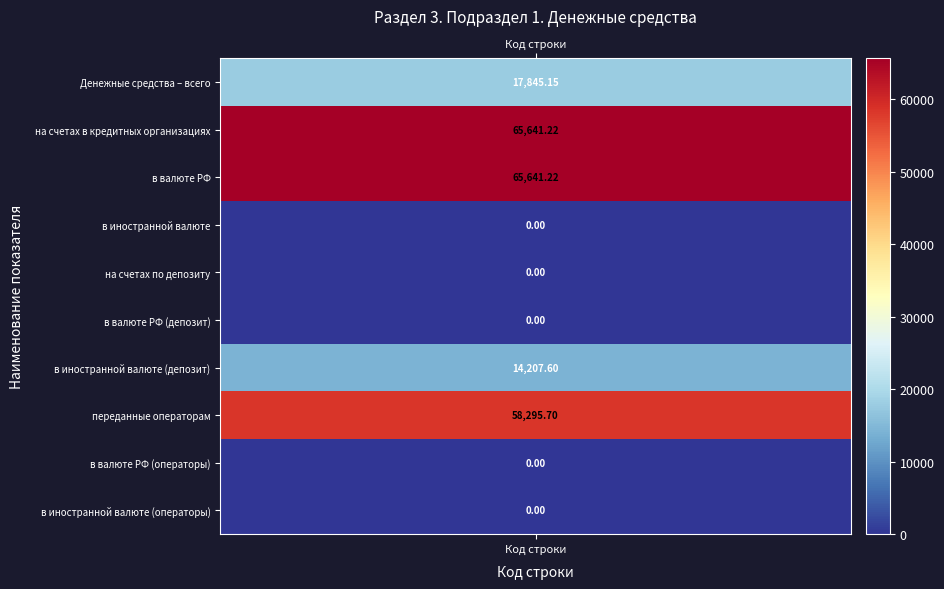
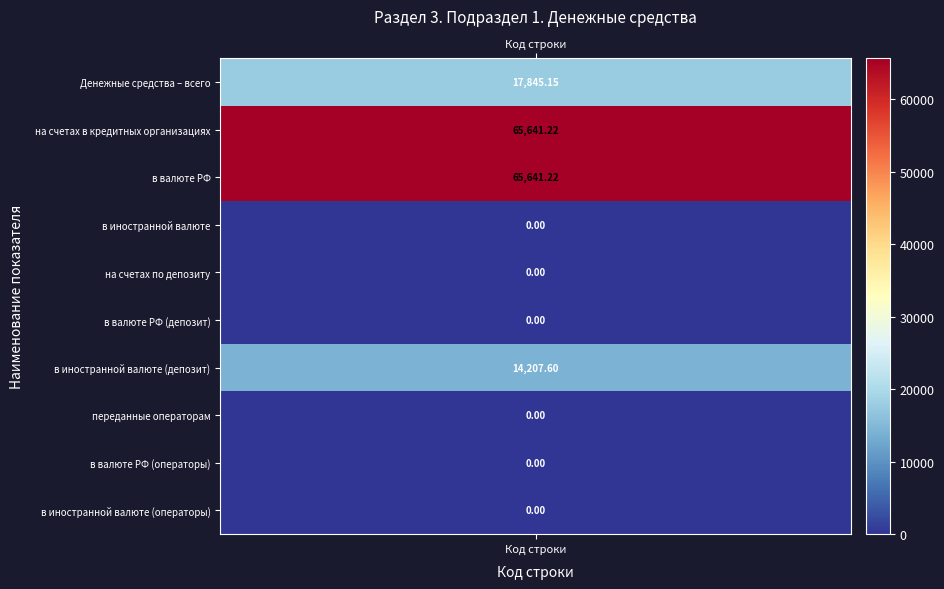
переданные операторам, Код строки: 58,295.70 -> 0.00
